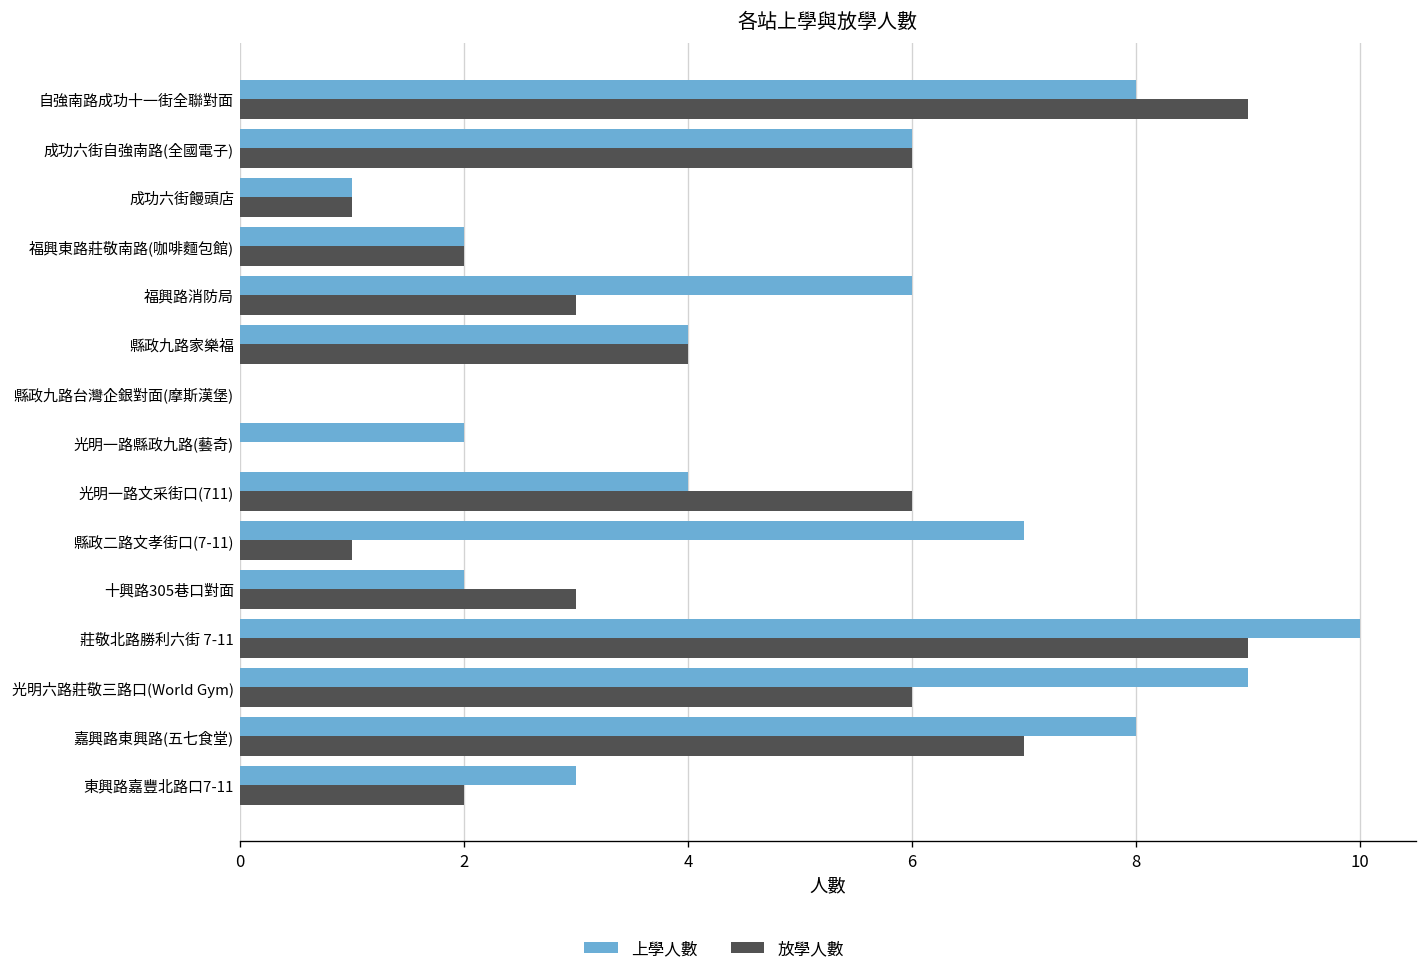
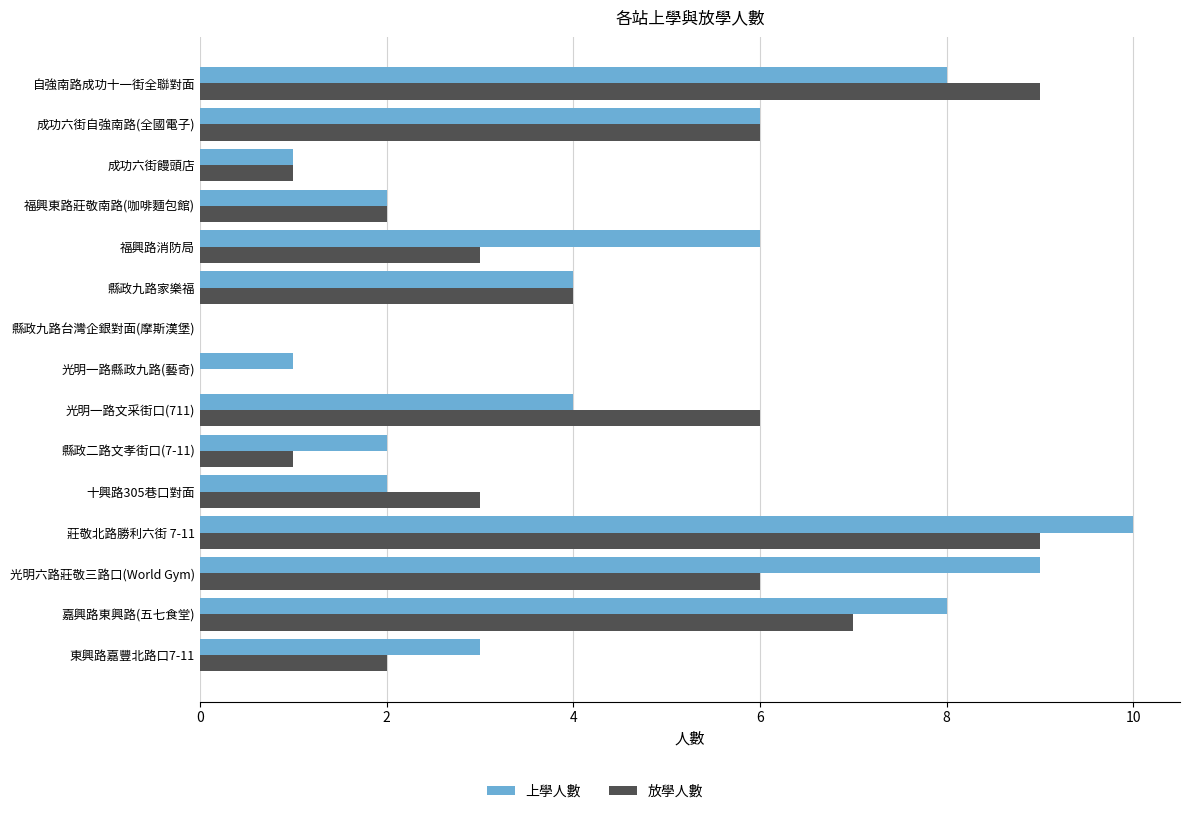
上學人數, 光明一路縣政九路(藝奇): 2 -> 1
上學人數, 縣政二路文孝街口(7-11): 7 -> 2
